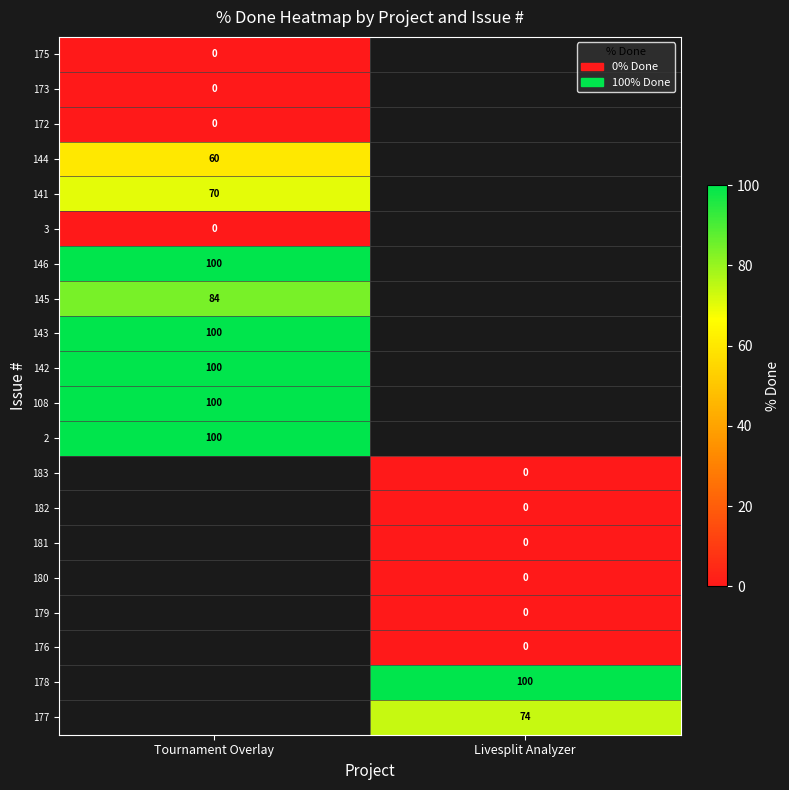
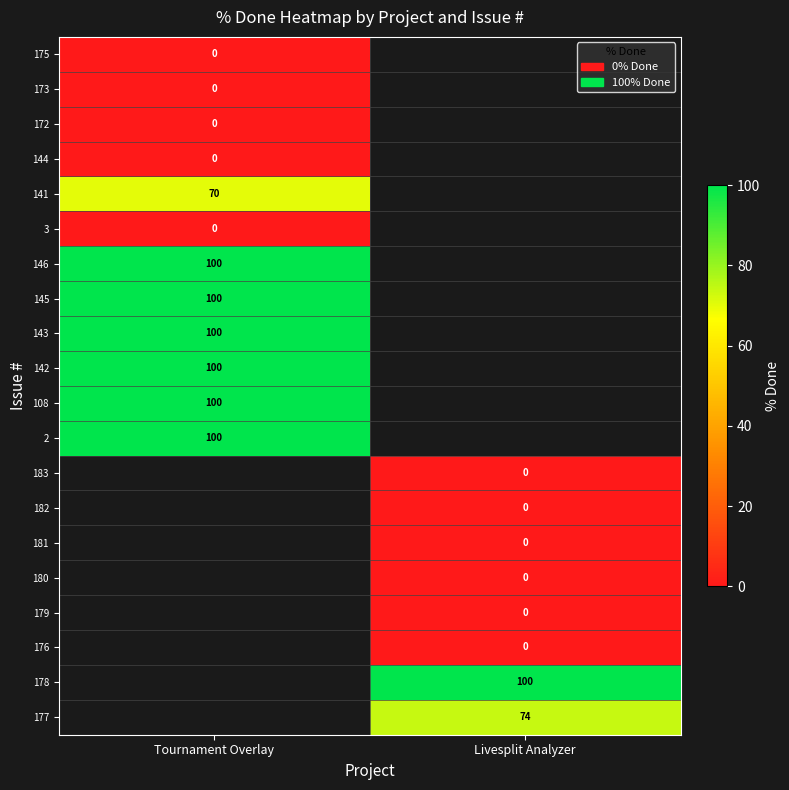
144, Tournament Overlay: 60 -> 0
145, Tournament Overlay: 84 -> 100
